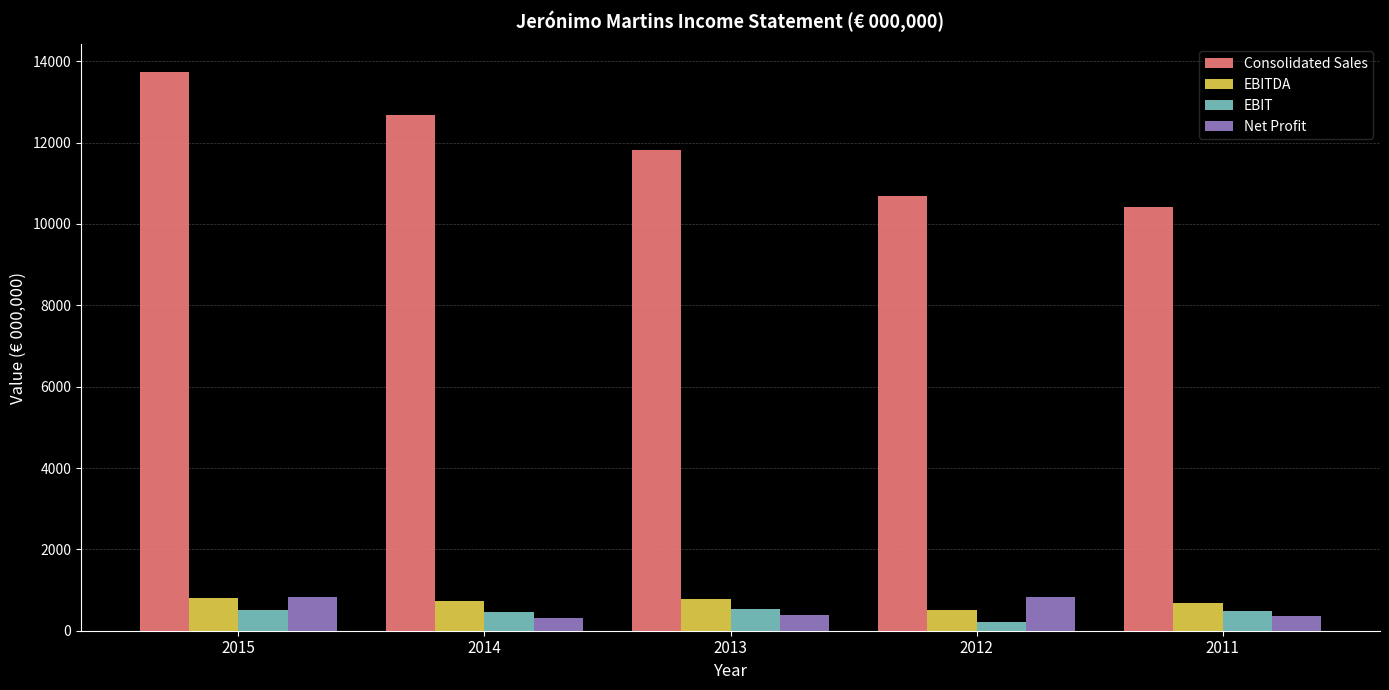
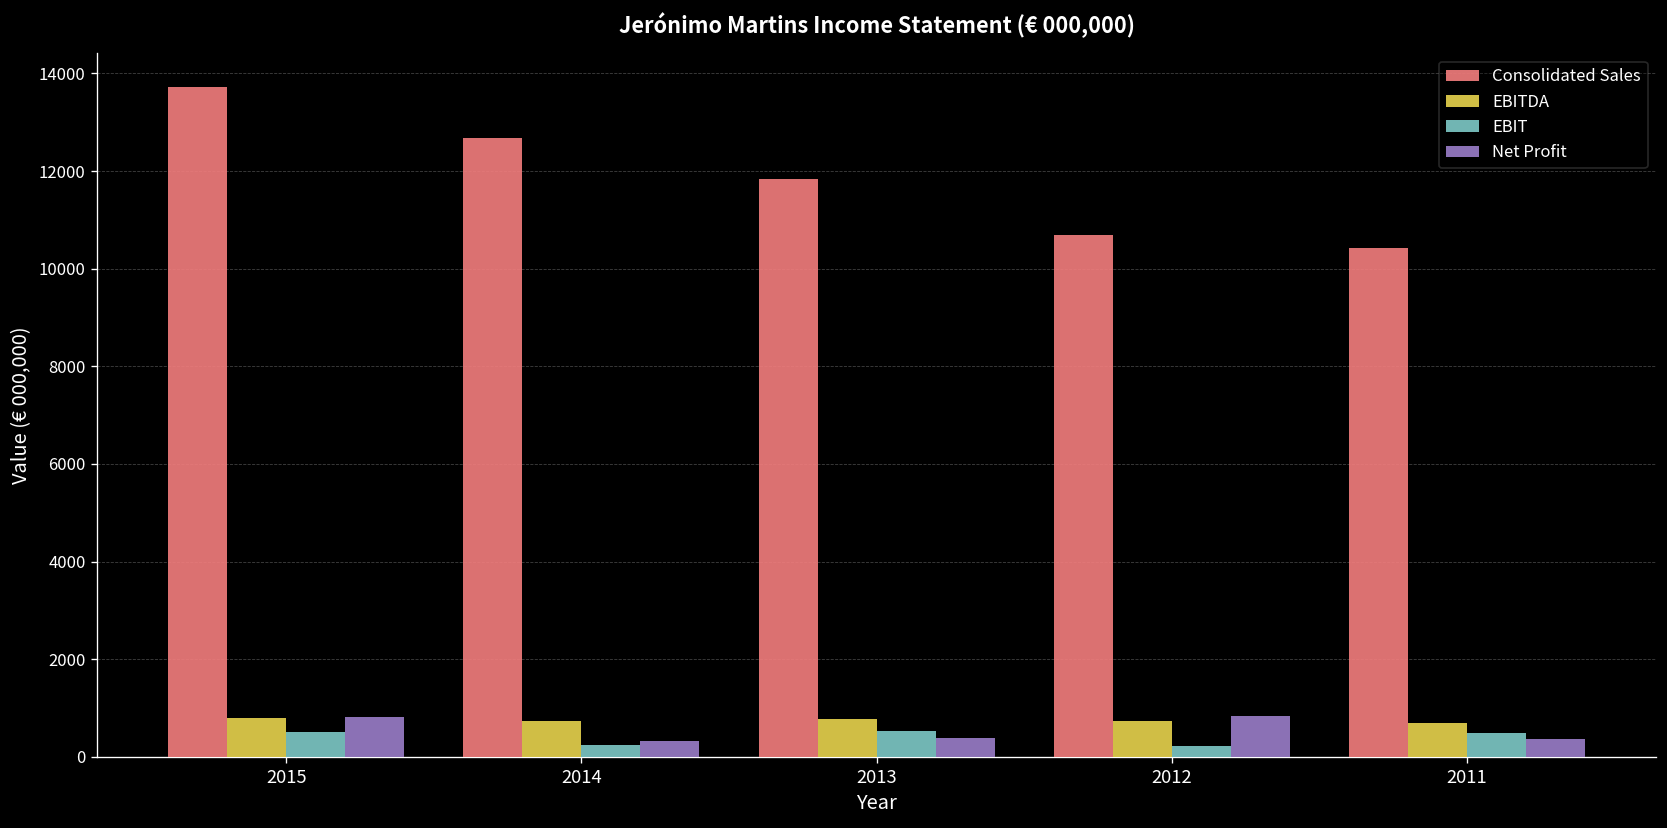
EBIT, 2014: 500 -> 200
EBITDA, 2012: 500 -> 700
